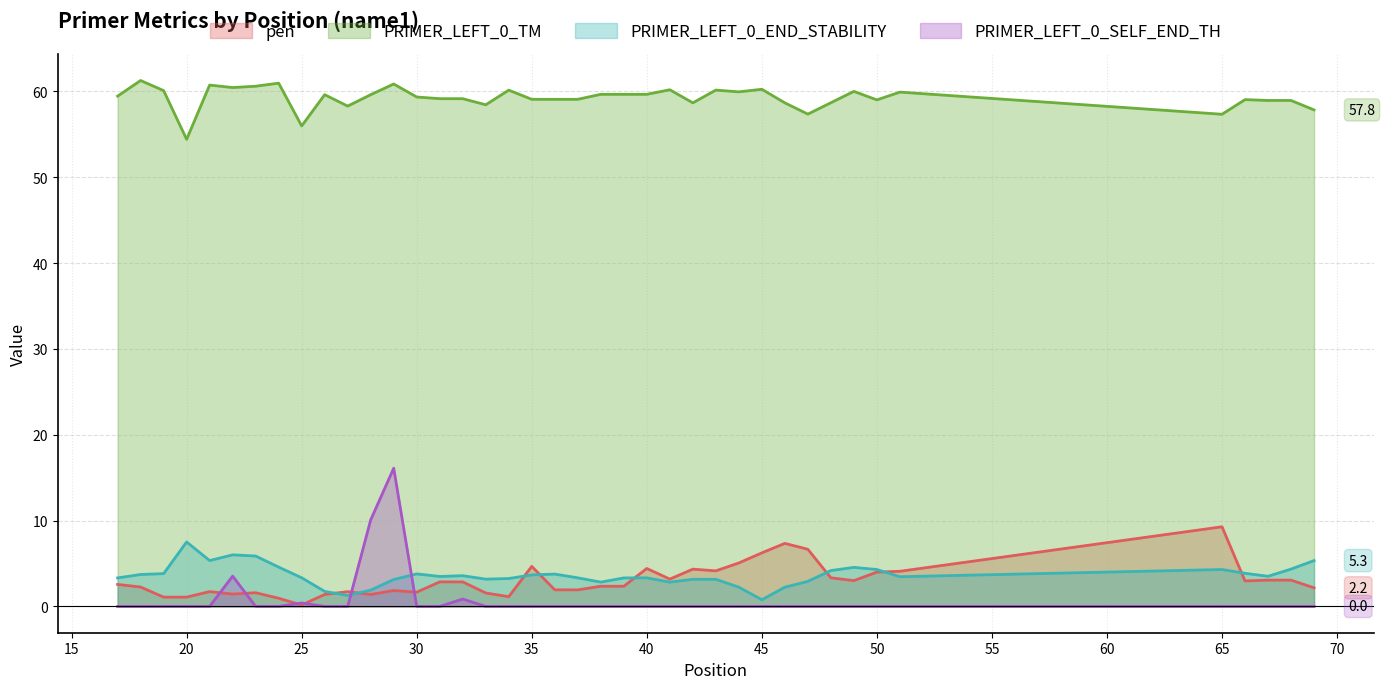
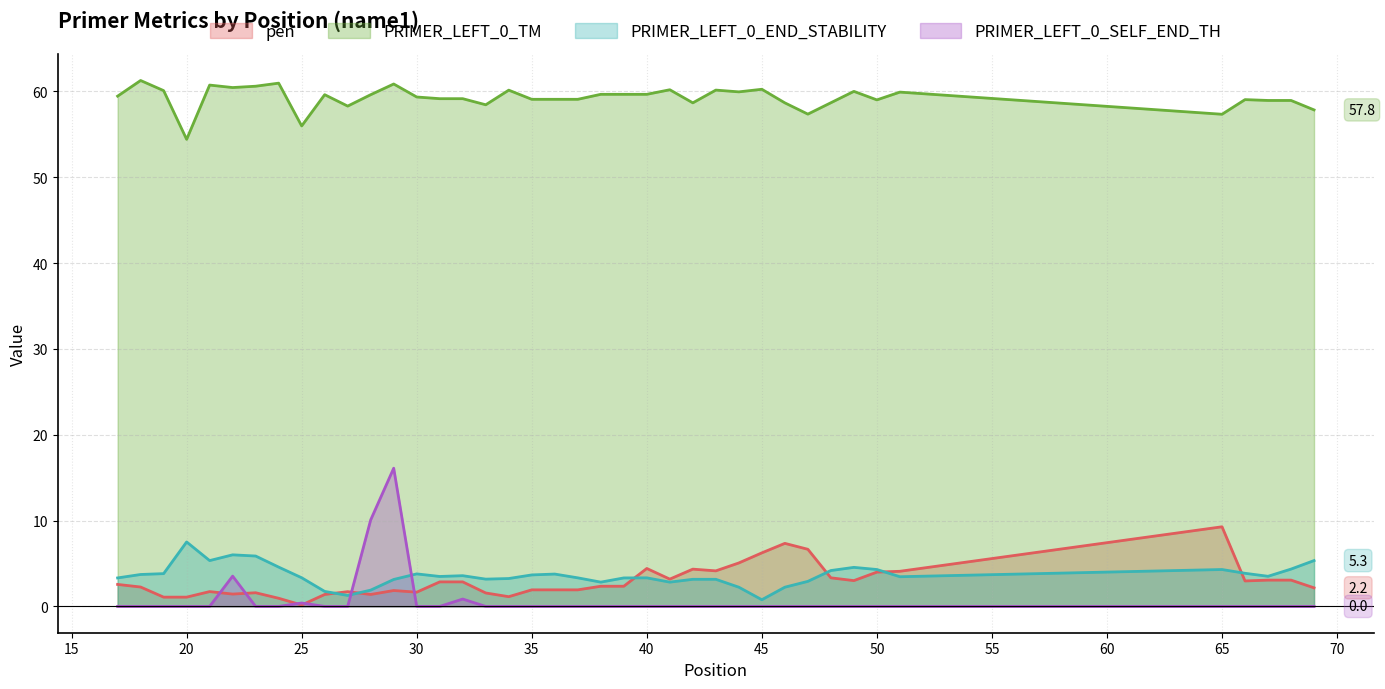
pen, 35: 5 -> 2
